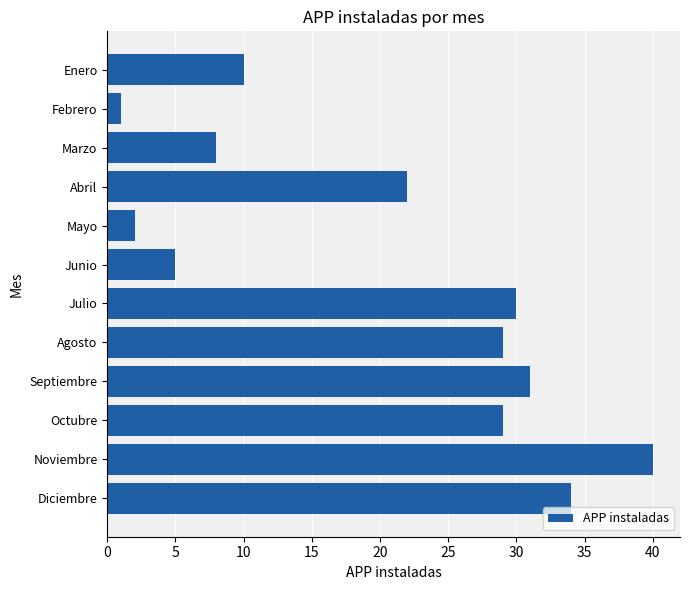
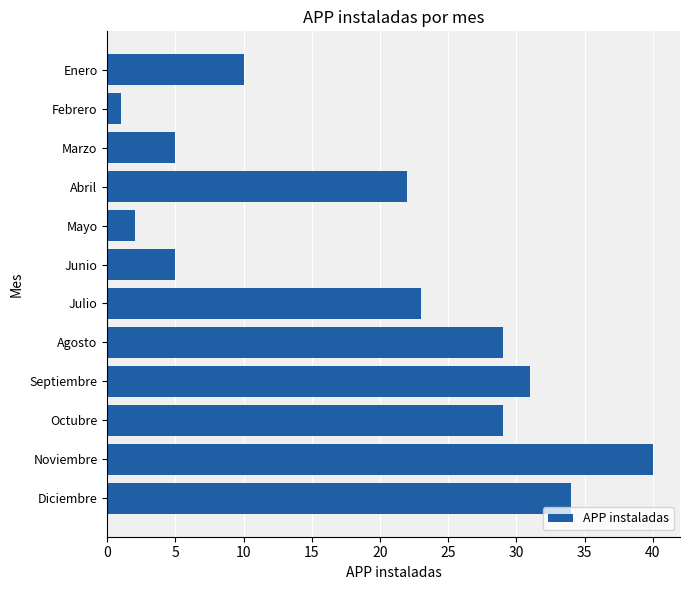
Marzo: 8 -> 5
Julio: 30 -> 23
